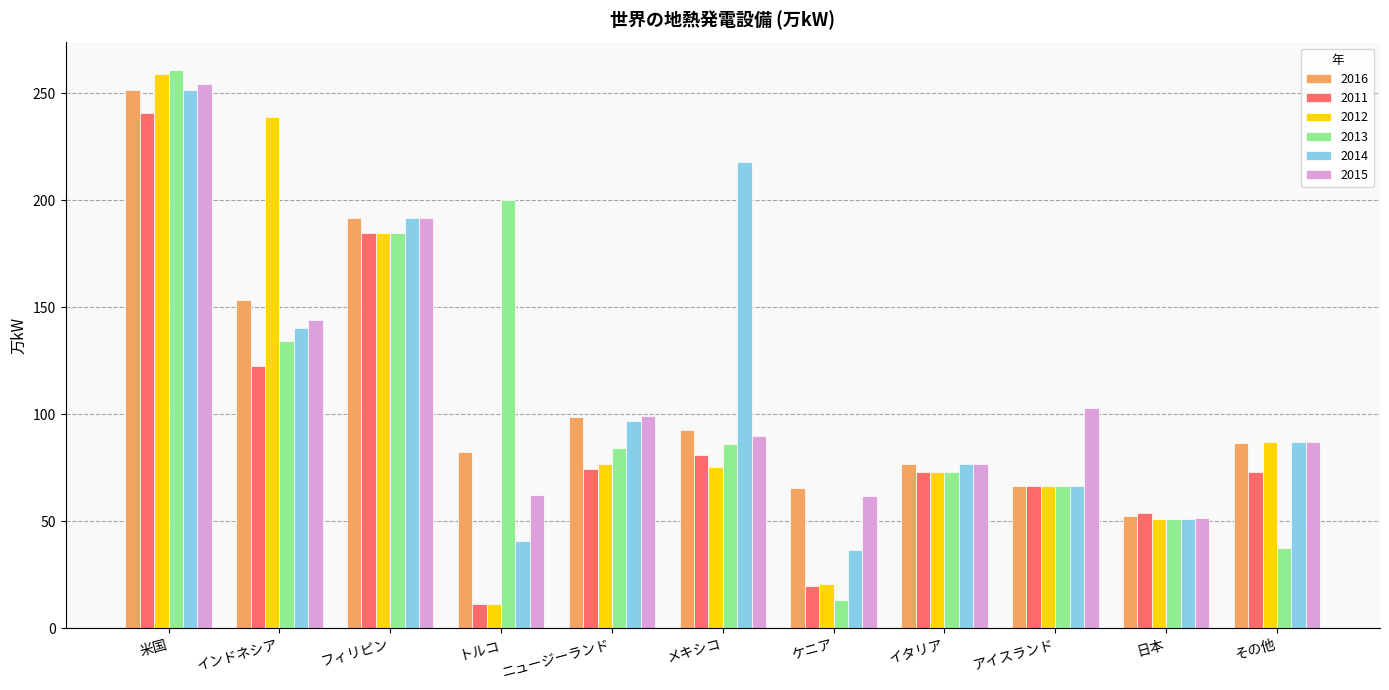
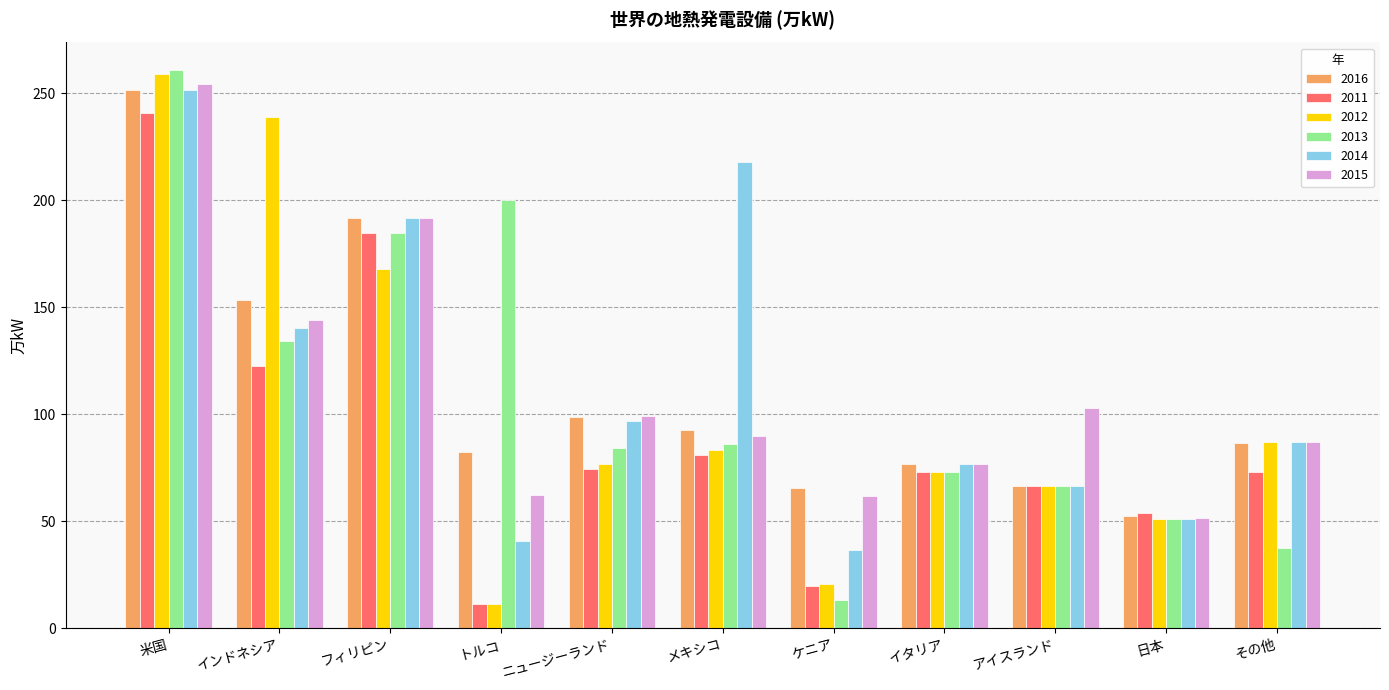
2012, フィリピン: 185 -> 168
2012, メキシコ: 76 -> 83
